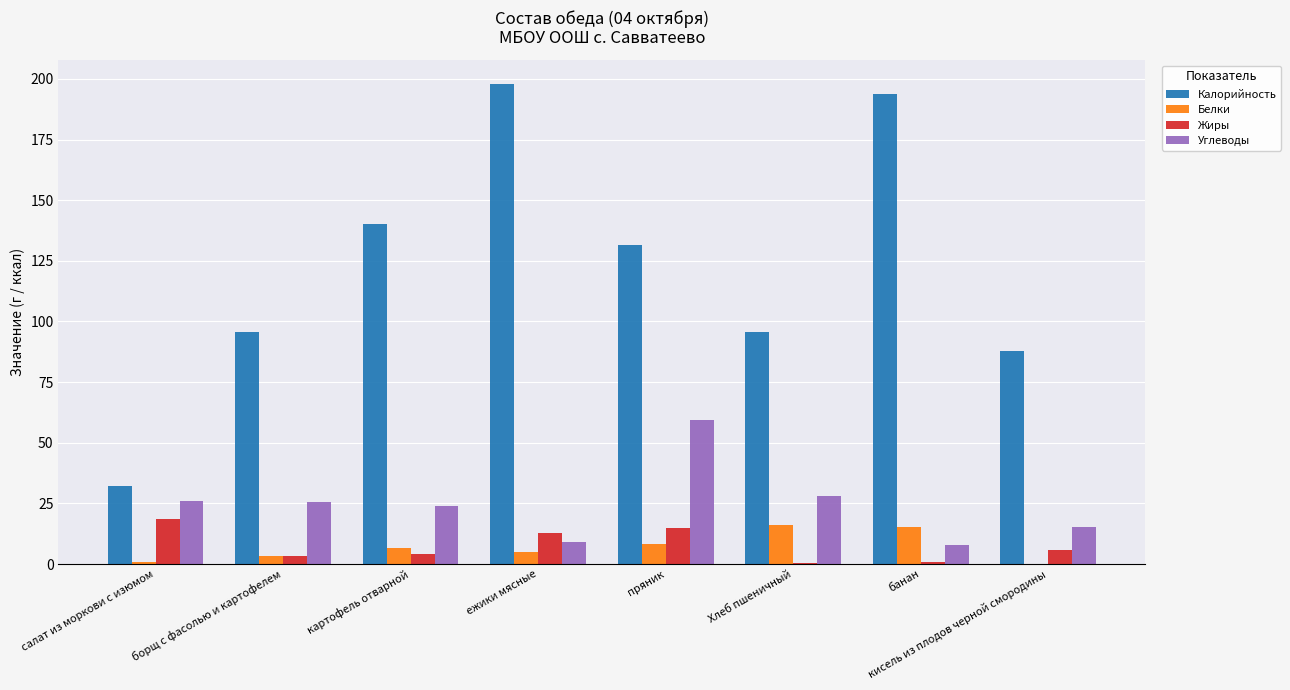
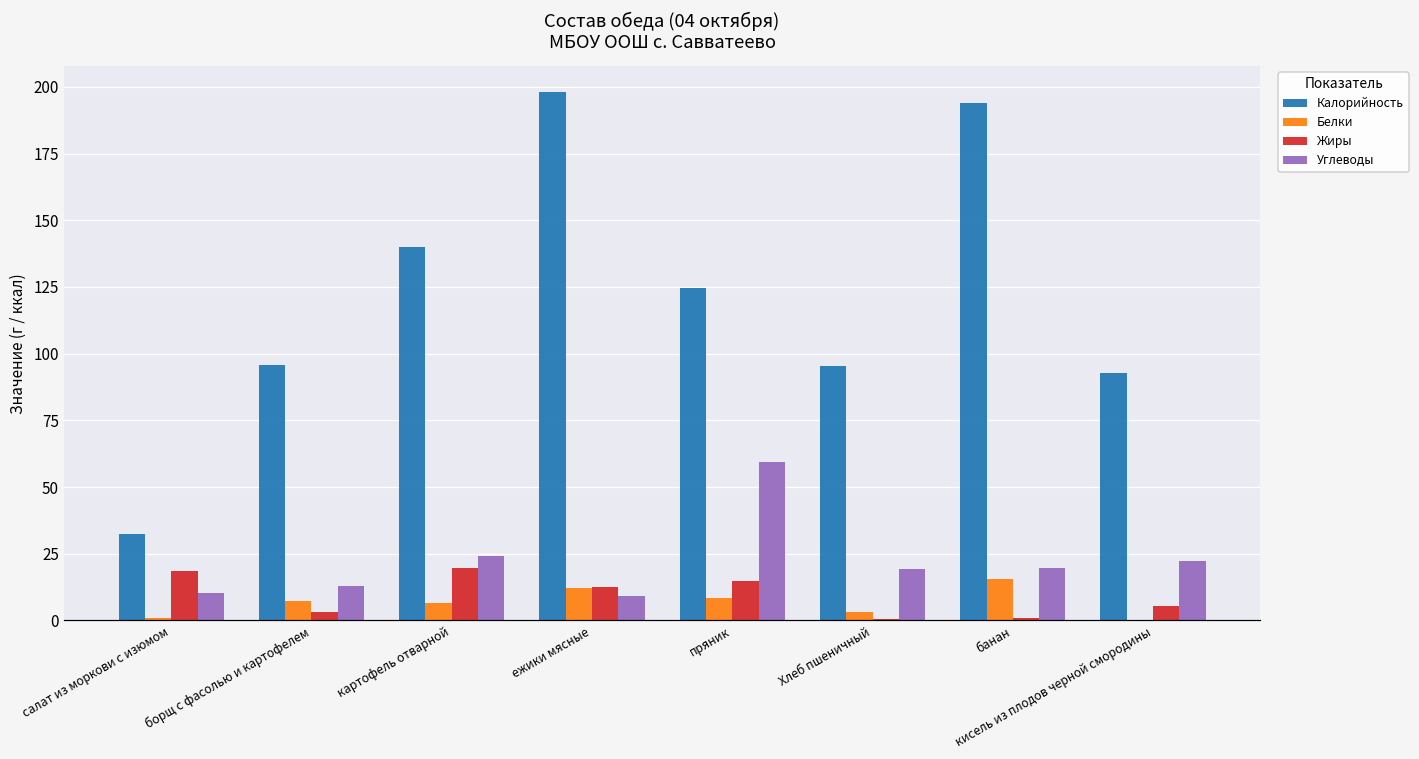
Углеводы, салат из моркови с изюмом: 26 -> 10
Белки, борщ с фасолью и картофелем: 3 -> 7
Углеводы, борщ с фасолью и картофелем: 26 -> 13
Жиры, картофель отварной: 4 -> 20
Белки, ежики мясные: 5 -> 12
Калорийность, пряник: 132 -> 125
Белки, Хлеб пшеничный: 16 -> 3
Углеводы, Хлеб пшеничный: 28 -> 19
Углеводы, банан: 8 -> 20
Калорийность, кисель из плодов черной смородины: 88 -> 93
Углеводы, кисель из плодов черной смородины: 15 -> 22
